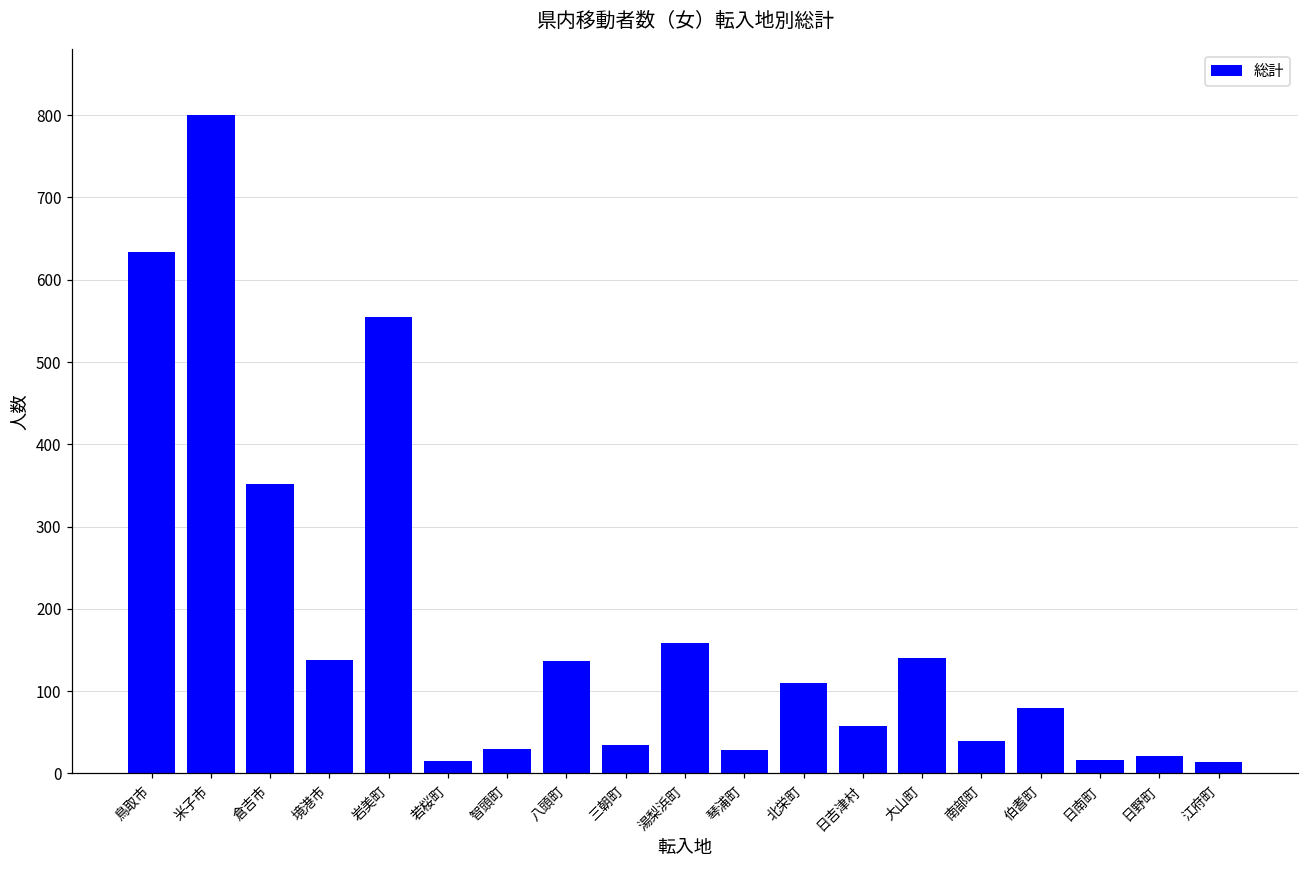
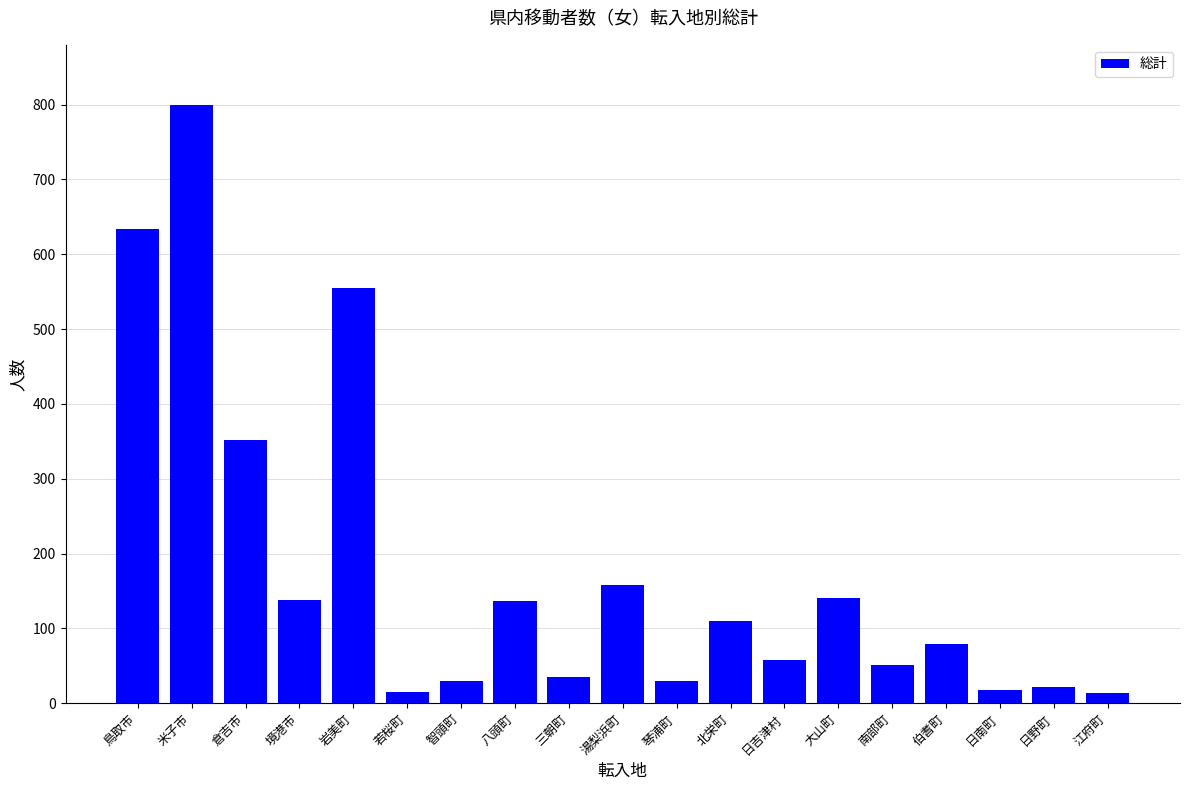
南部町: 40 -> 50
